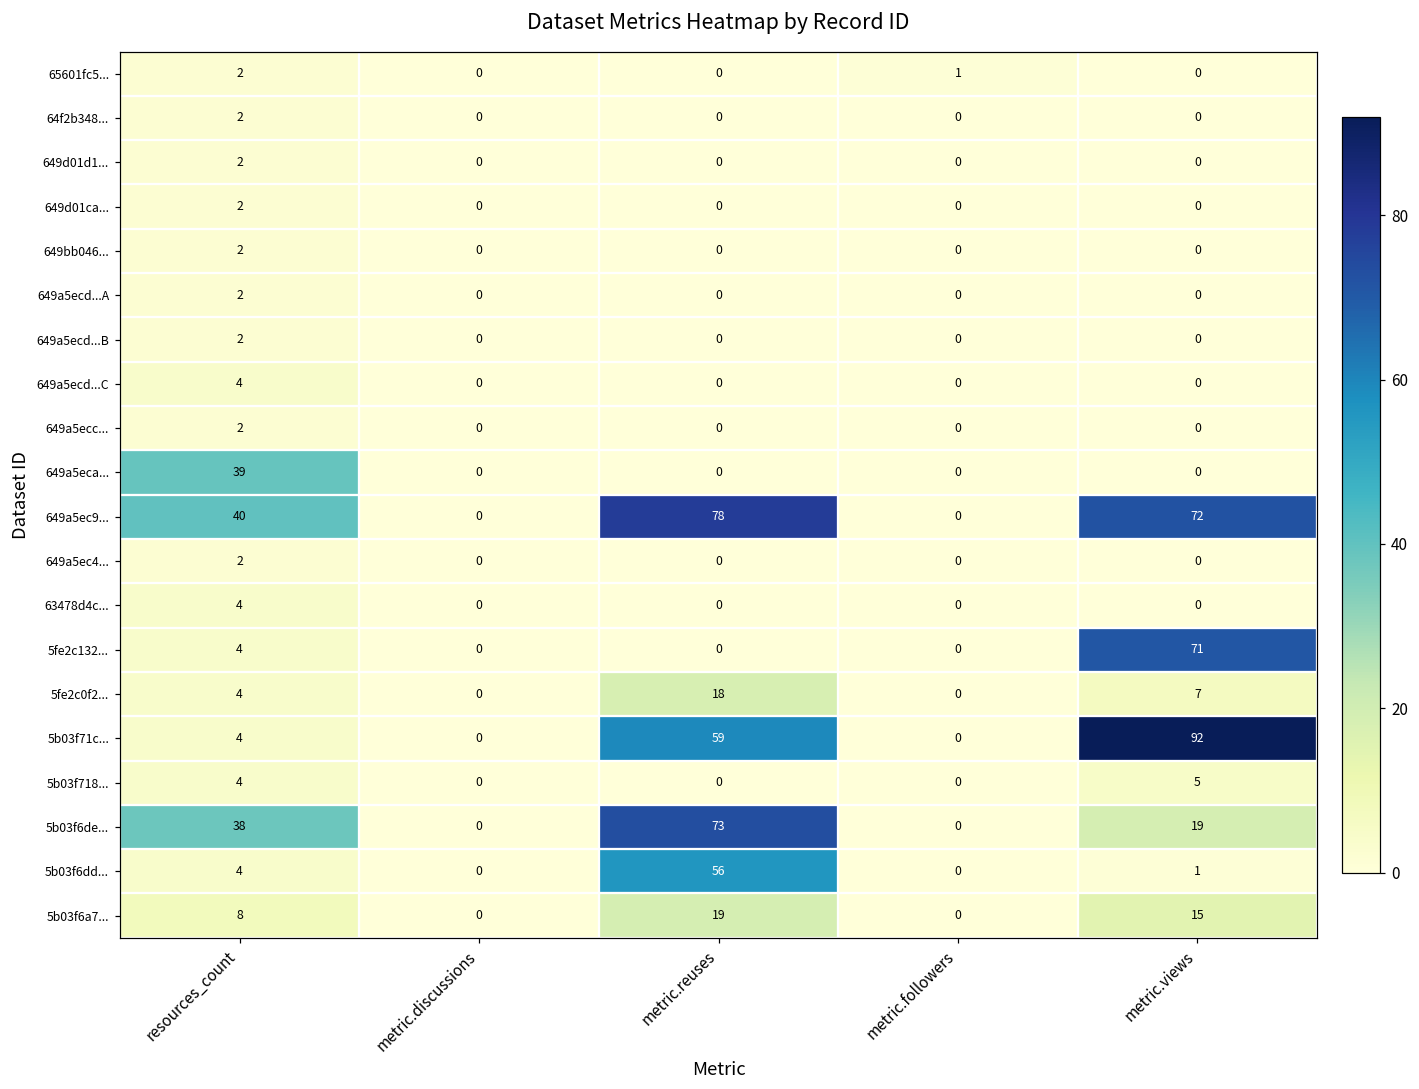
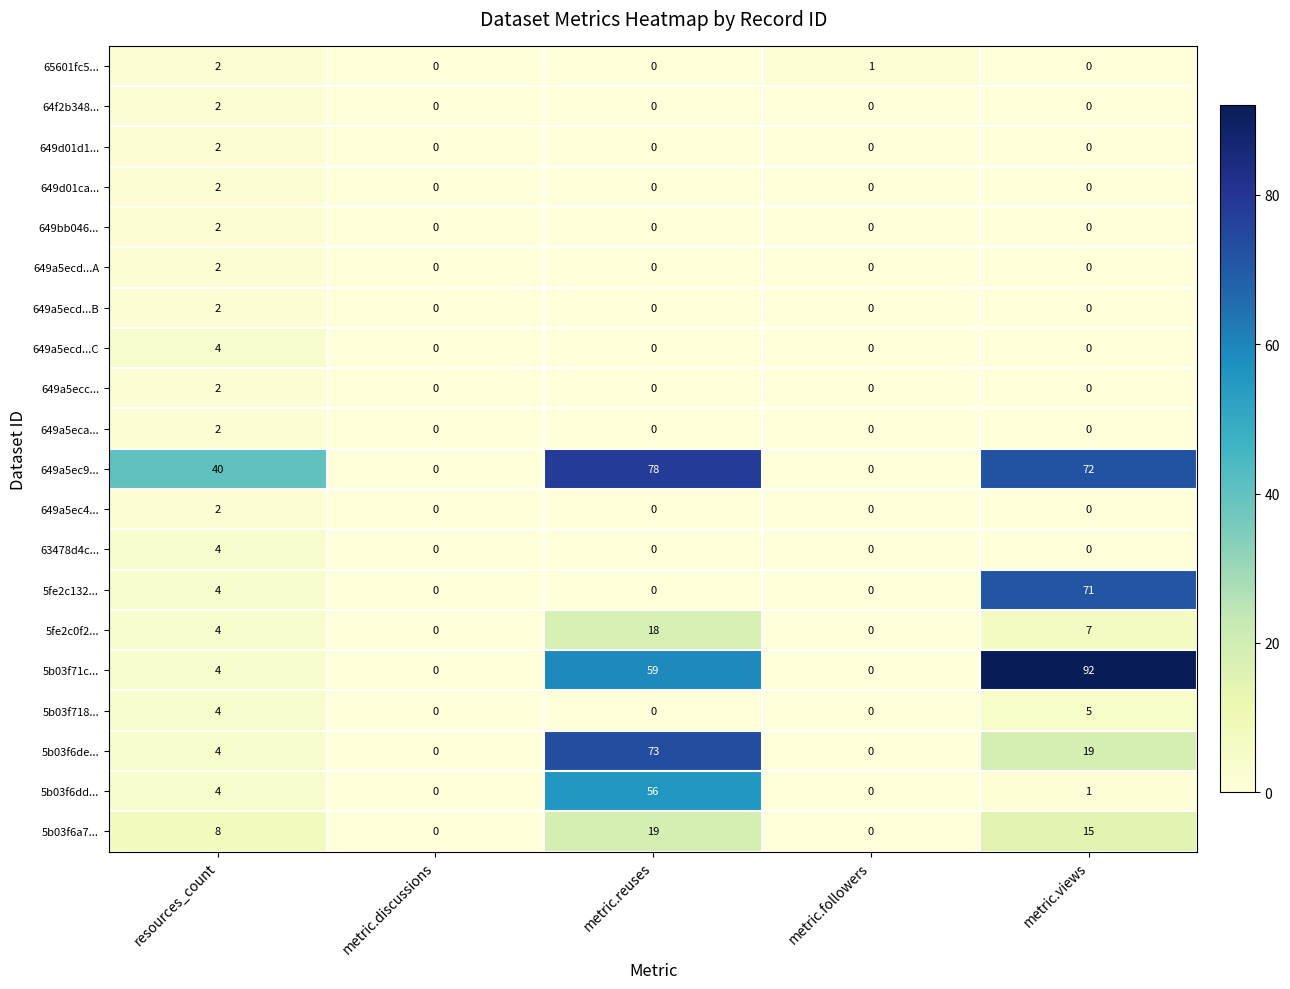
649a5eca..., resources_count: 39 -> 2
5b03f6de..., resources_count: 38 -> 4
